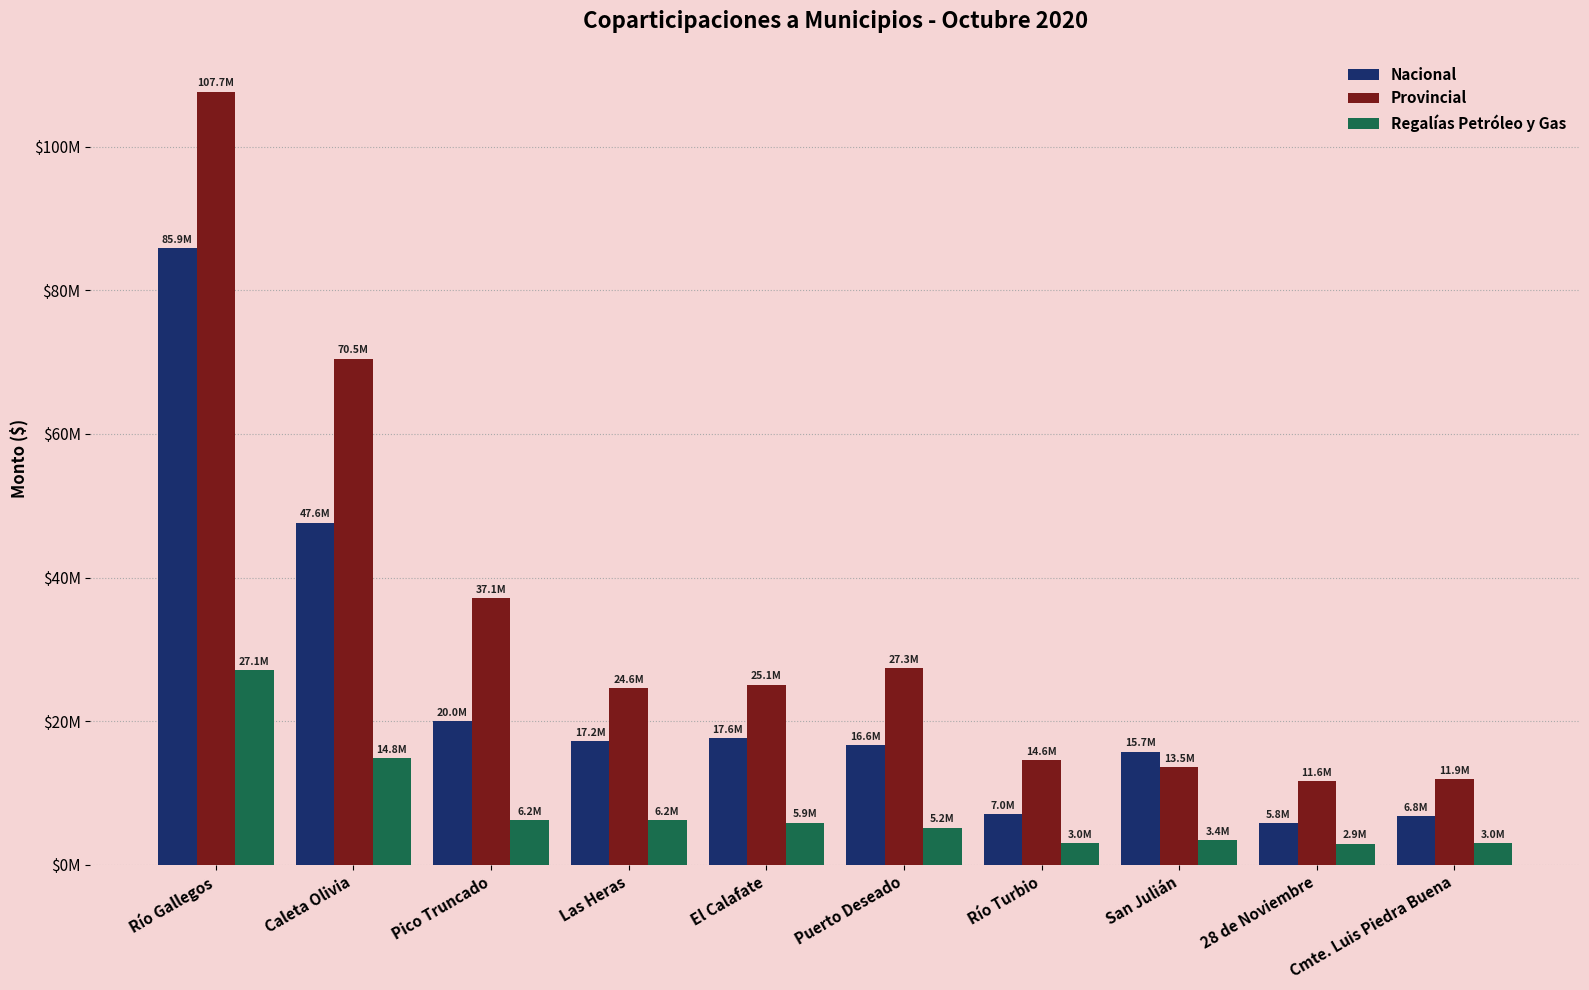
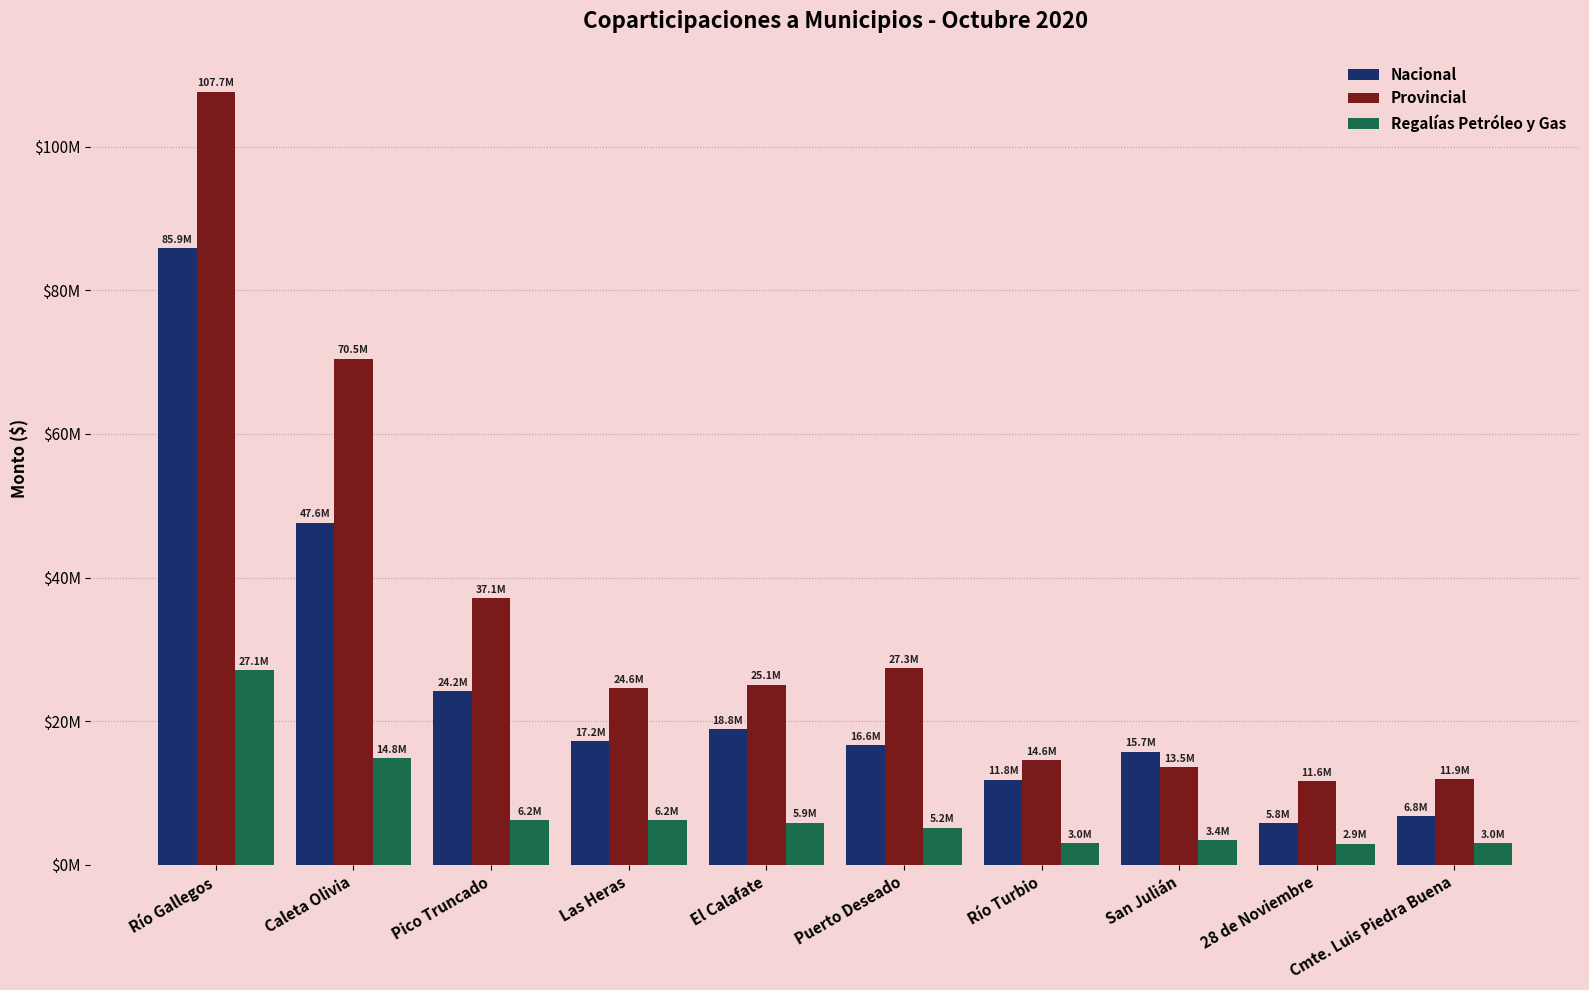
Nacional, Pico Truncado: 20.0M -> 24.2M
Nacional, El Calafate: 17.6M -> 18.8M
Nacional, Río Turbio: 7.0M -> 11.8M
